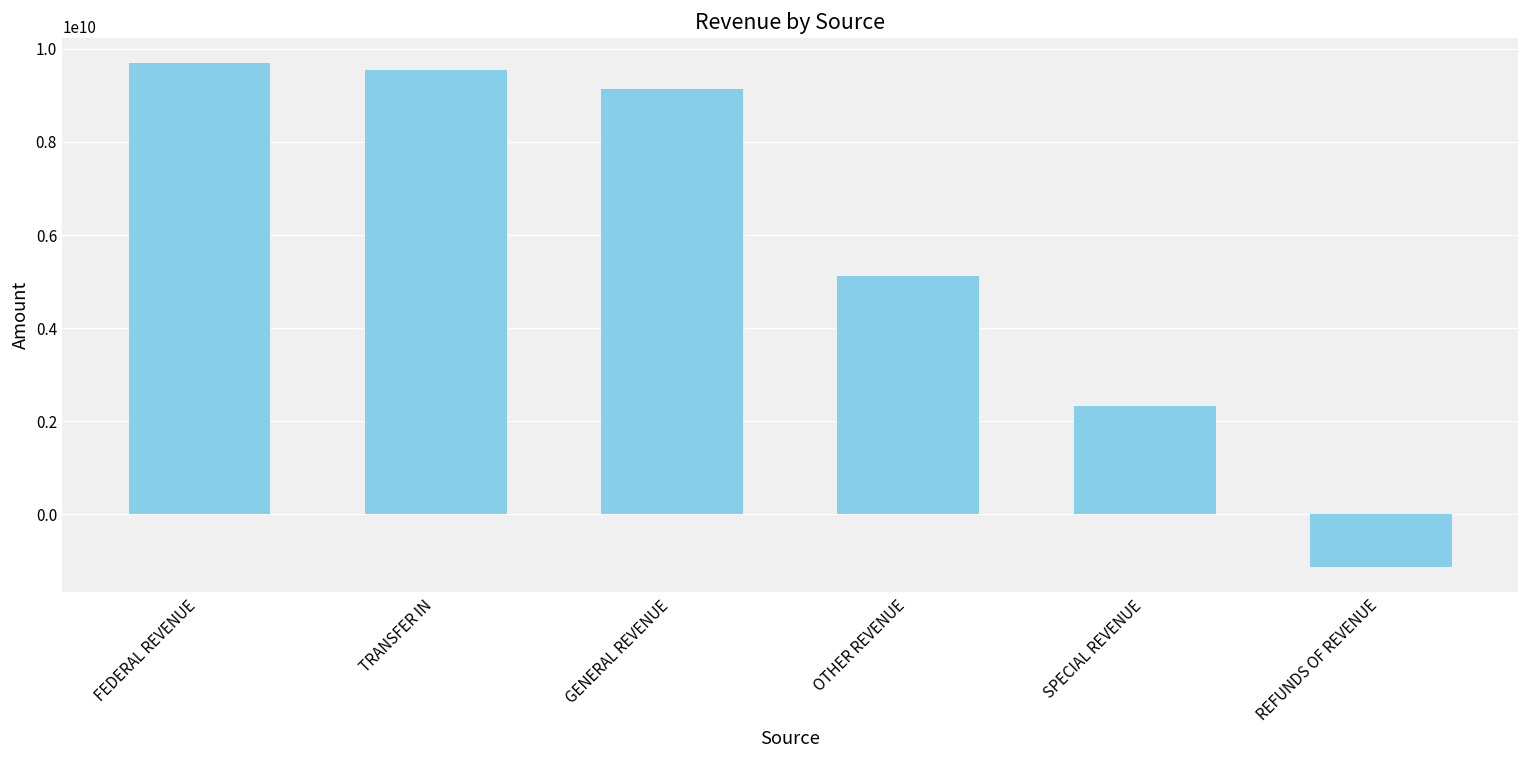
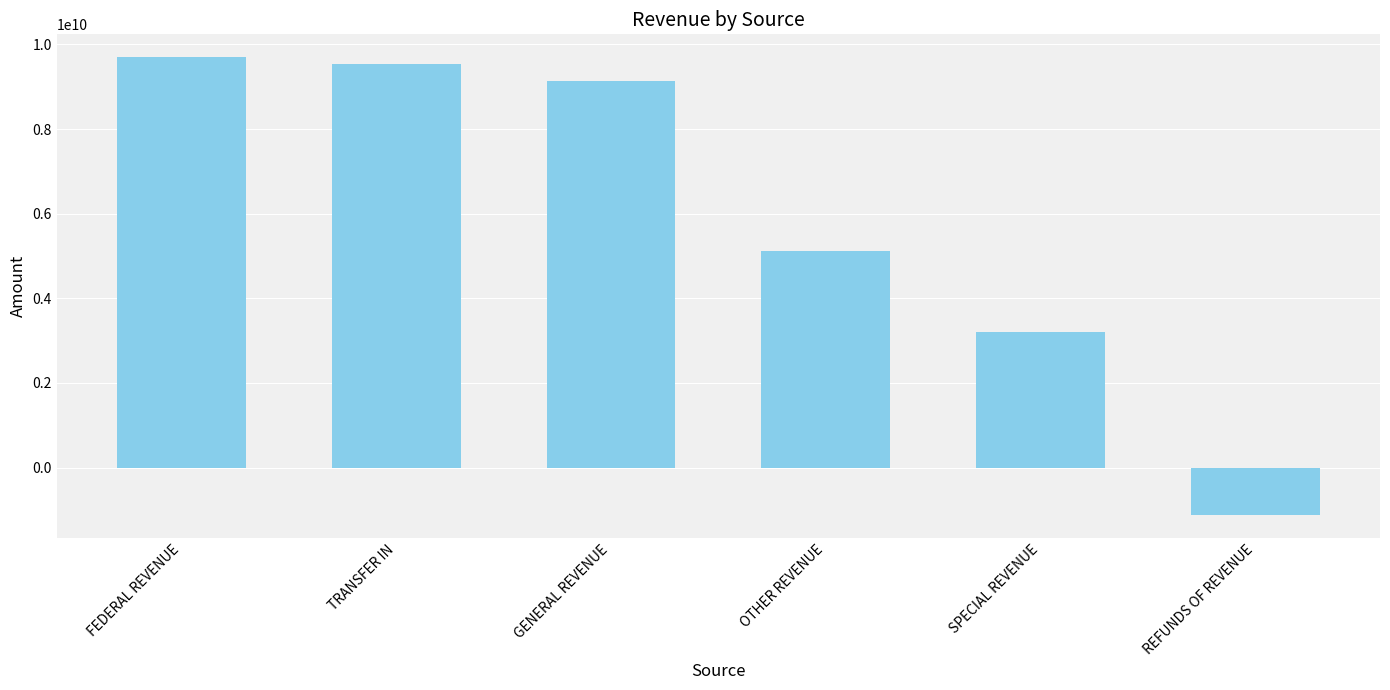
SPECIAL REVENUE: 2300000000 -> 3200000000
